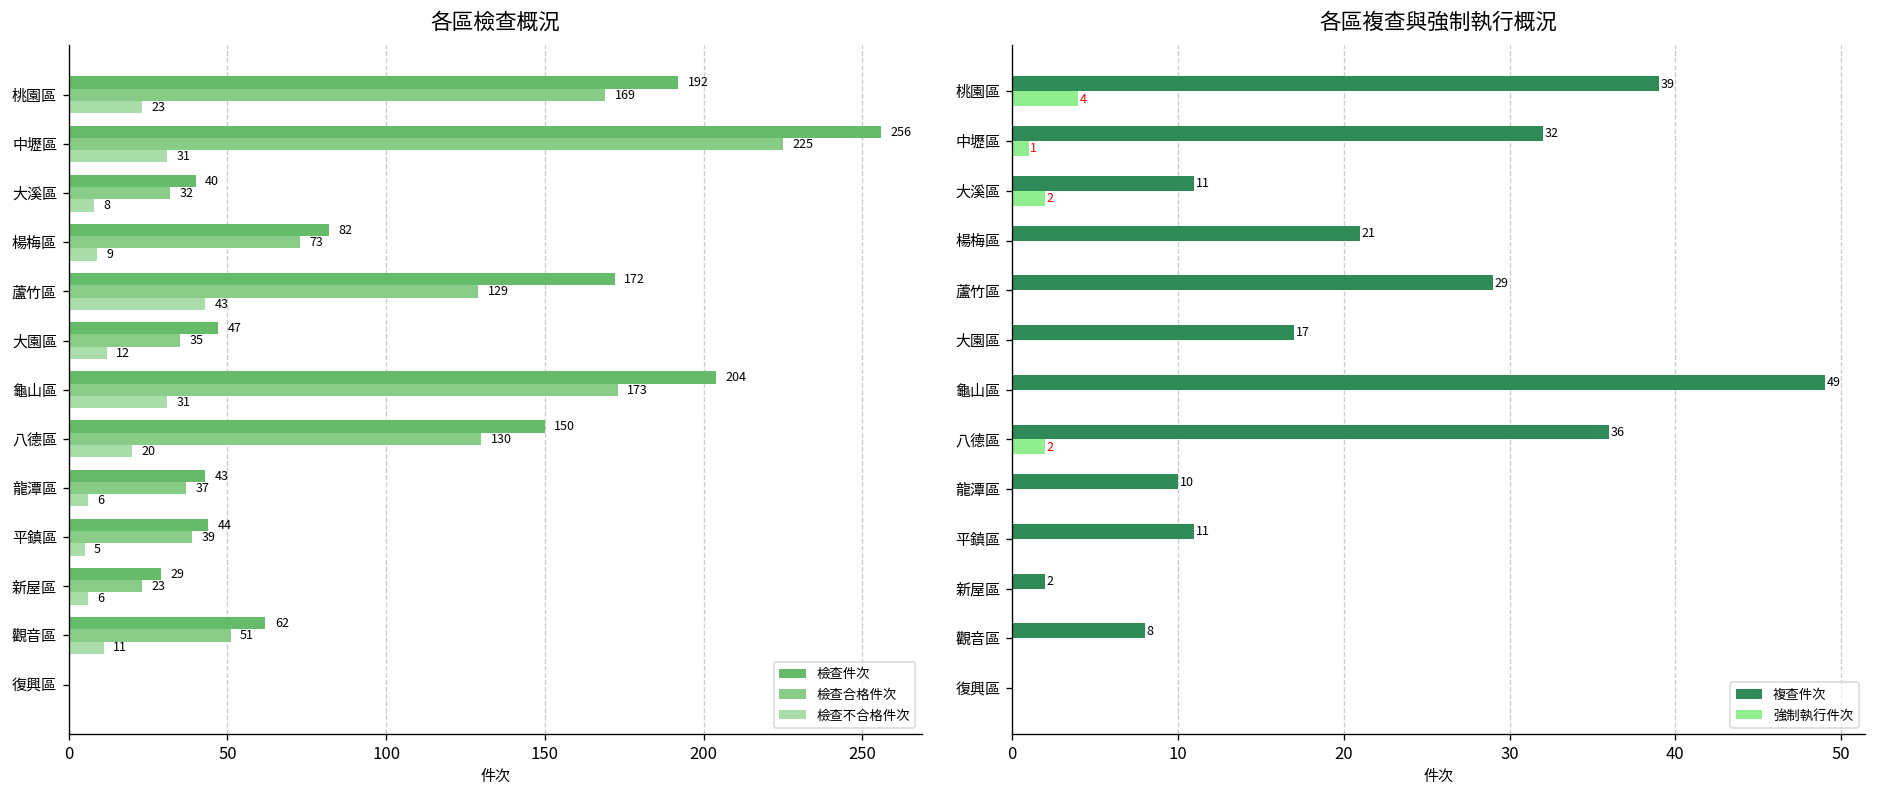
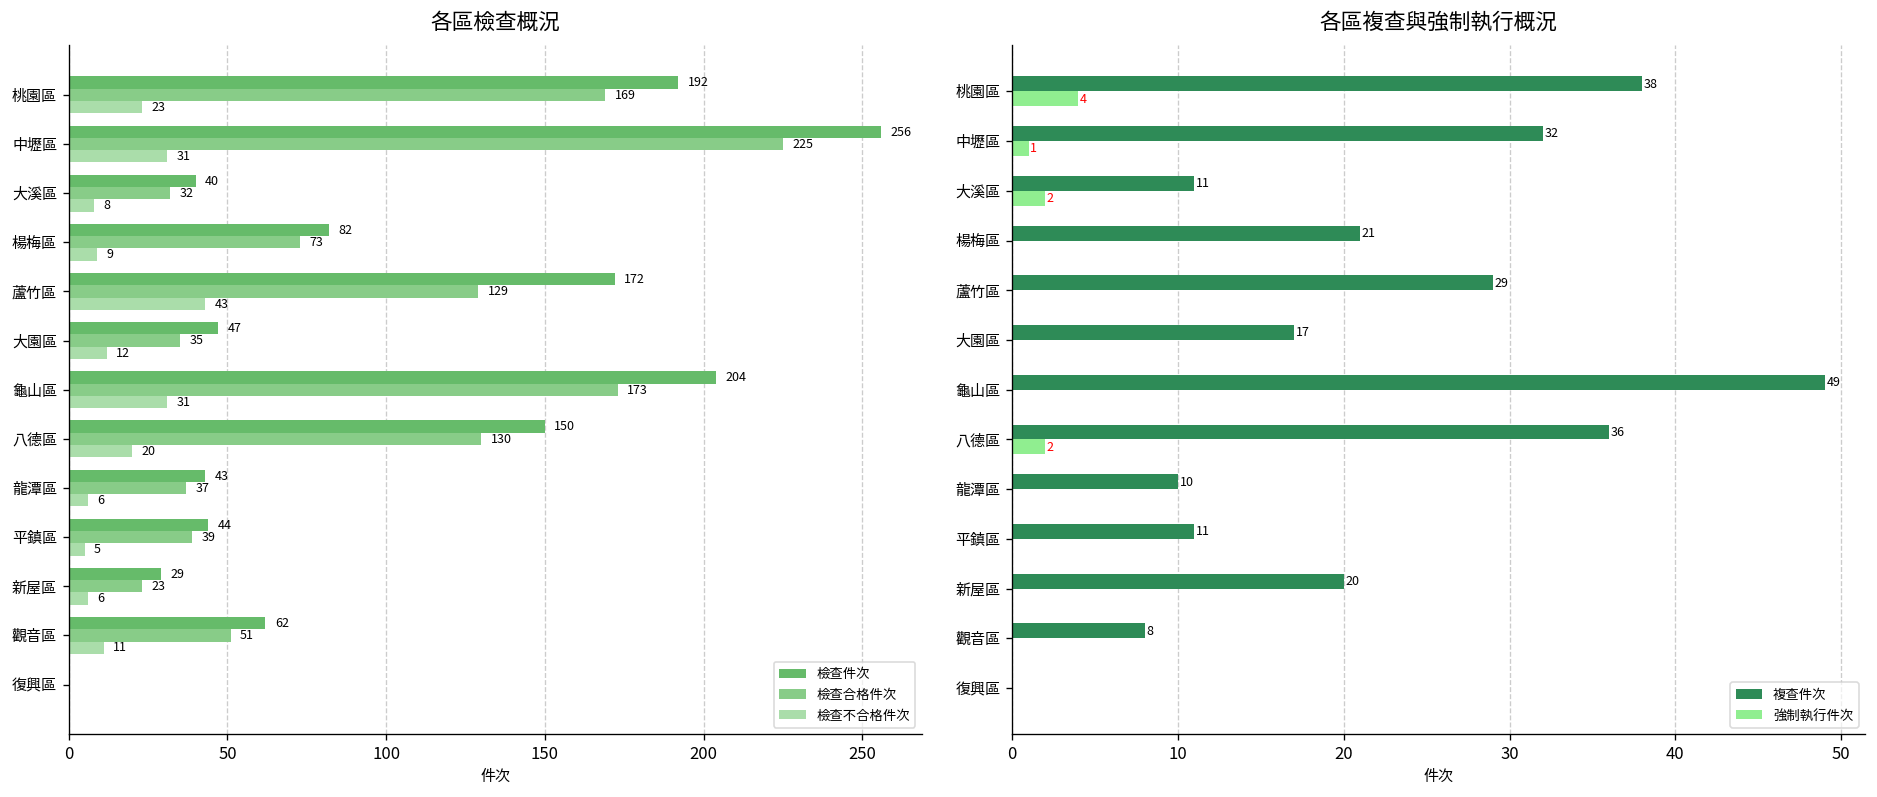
各區複查與強制執行概況, 複查件次, 桃園區: 39 -> 38
各區複查與強制執行概況, 複查件次, 新屋區: 2 -> 20
